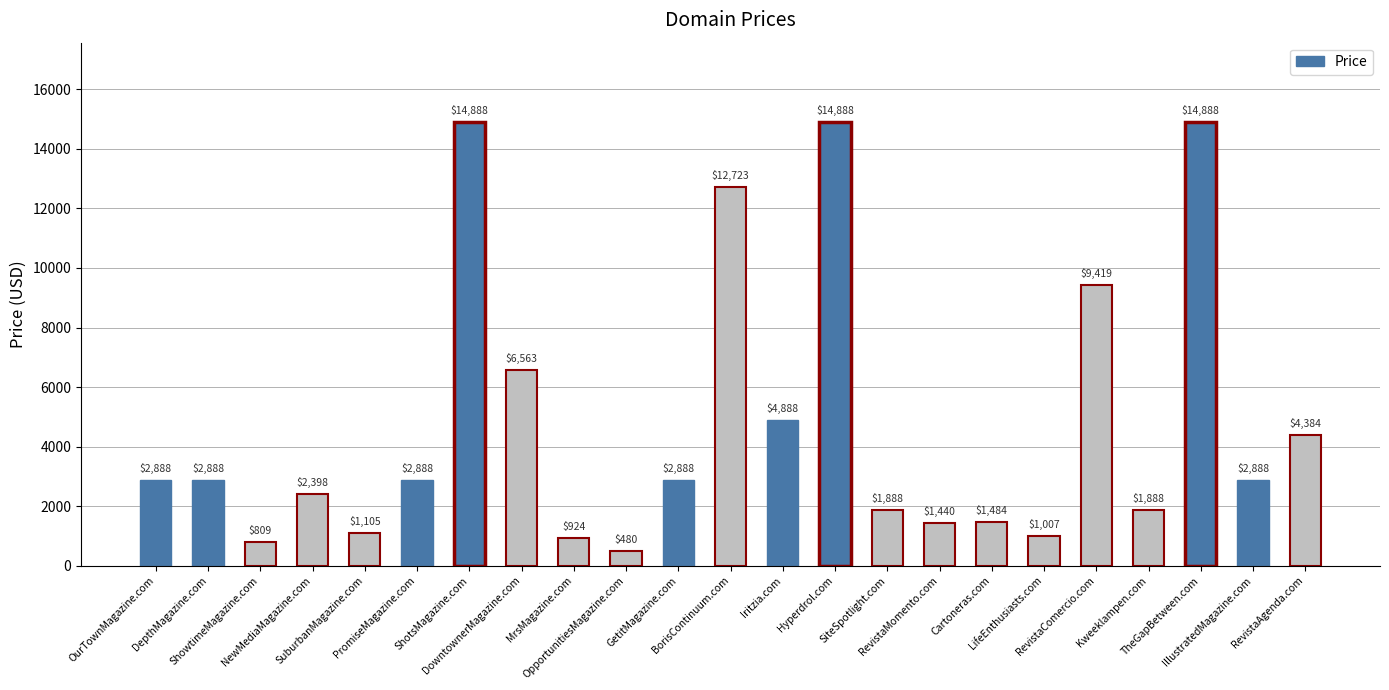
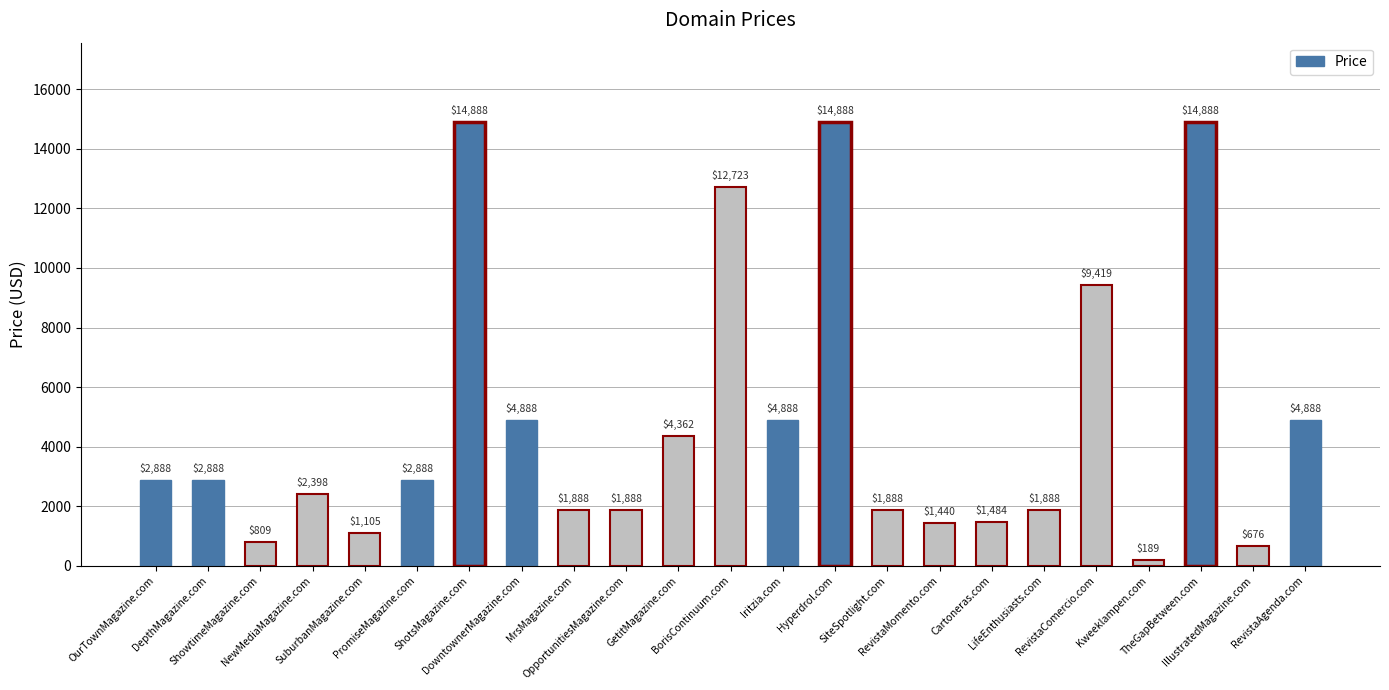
DowntownerMagazine.com: $6,563 -> $4,888
MrsMagazine.com: $924 -> $1,888
OpportunitiesMagazine.com: $480 -> $1,888
GetitMagazine.com: $2,888 -> $4,362
LifeEnthusiasts.com: $1,007 -> $1,888
Kweeklampen.com: $1,888 -> $189
IllustratedMagazine.com: $2,888 -> $676
RevistaAgenda.com: $4,384 -> $4,888
